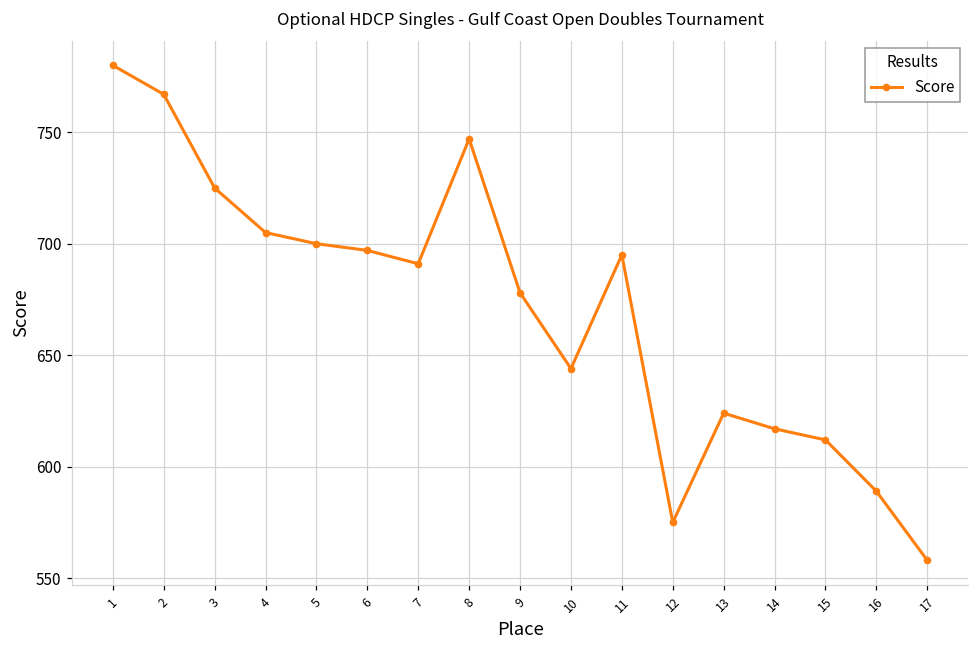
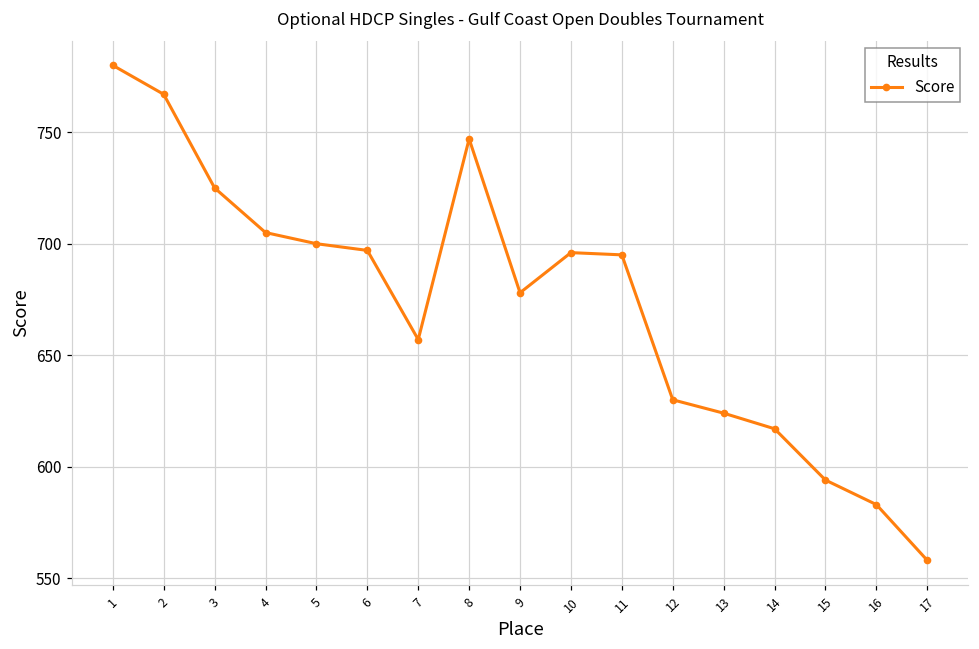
7: 691 -> 657
10: 644 -> 696
12: 575 -> 630
15: 612 -> 594
16: 589 -> 583
